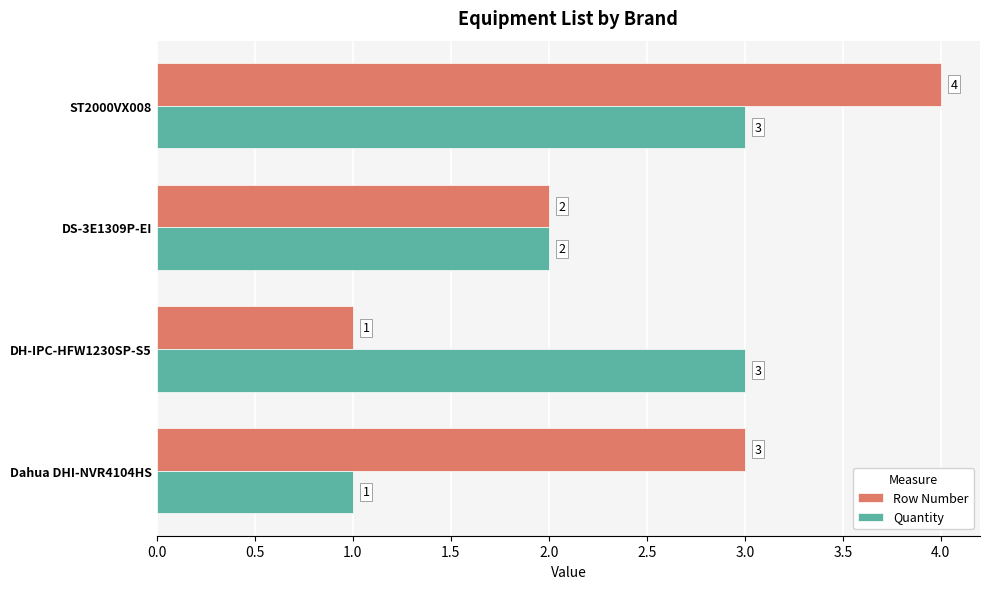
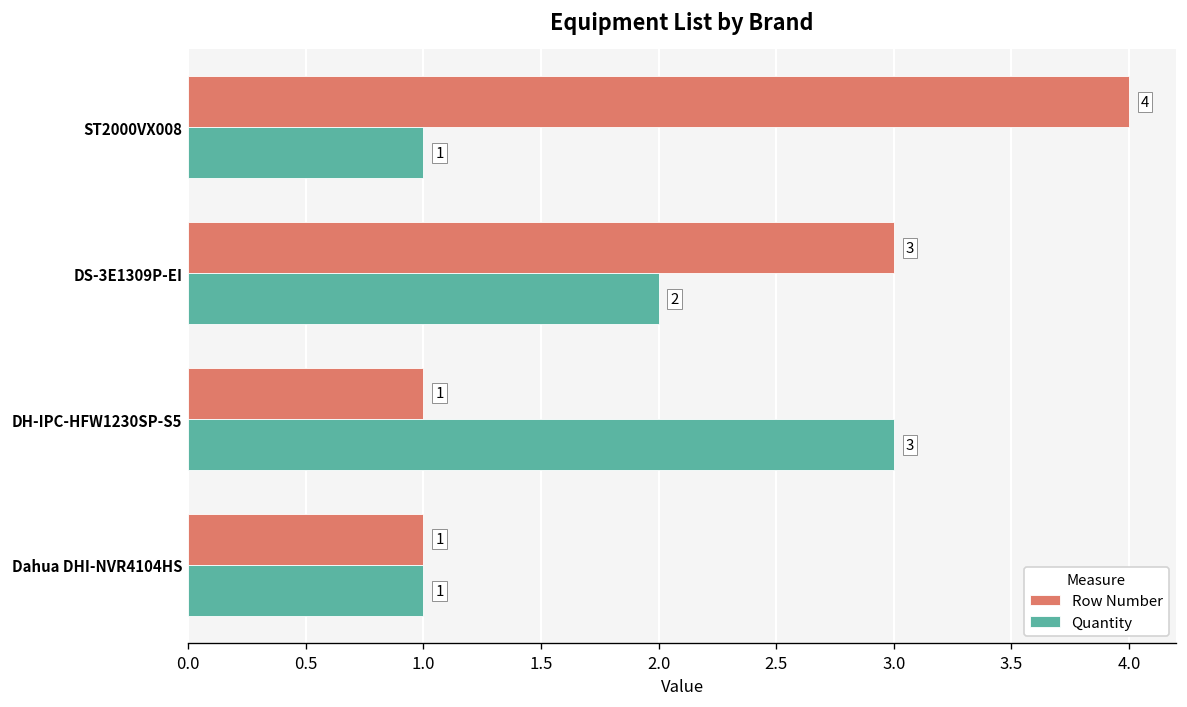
Quantity, ST2000VX008: 3 -> 1
Row Number, DS-3E1309P-EI: 2 -> 3
Row Number, Dahua DHI-NVR4104HS: 3 -> 1
